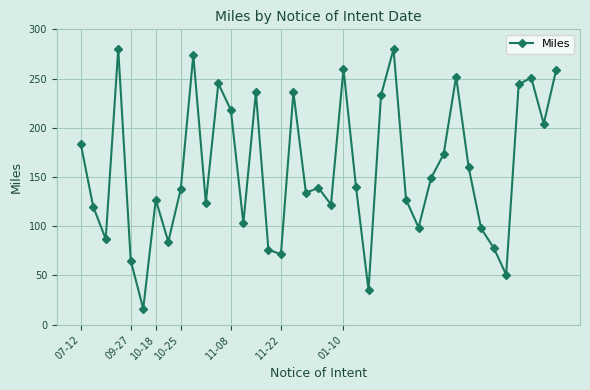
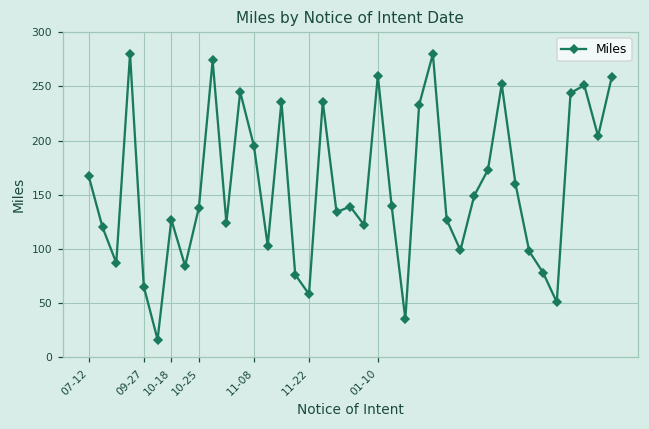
07-12: 180 -> 170
11-08: 220 -> 200
11-22: 70 -> 60
